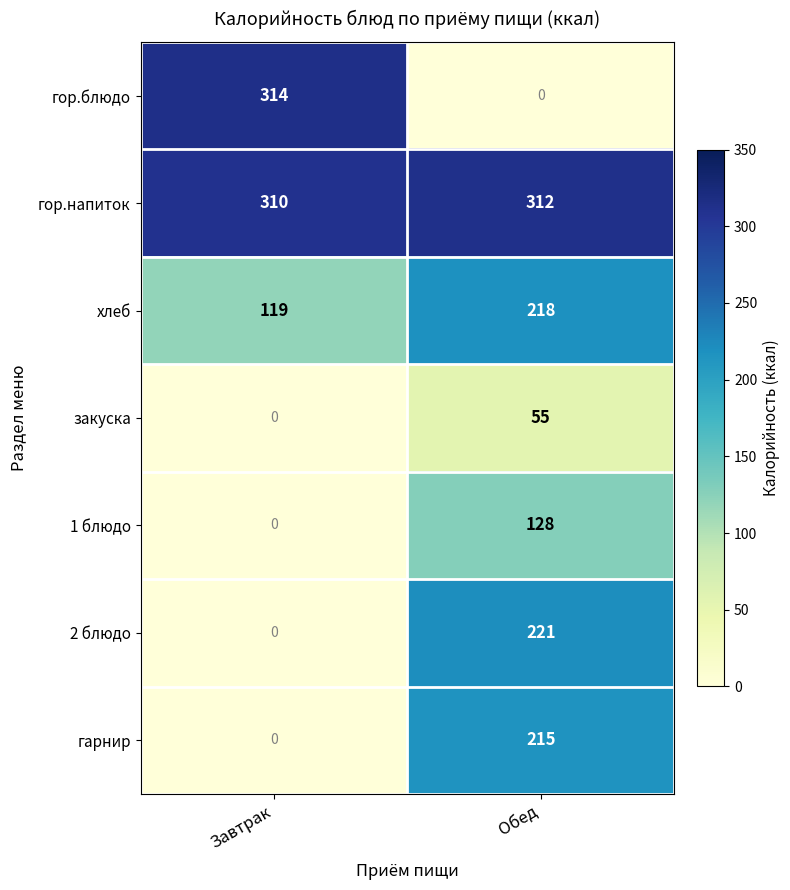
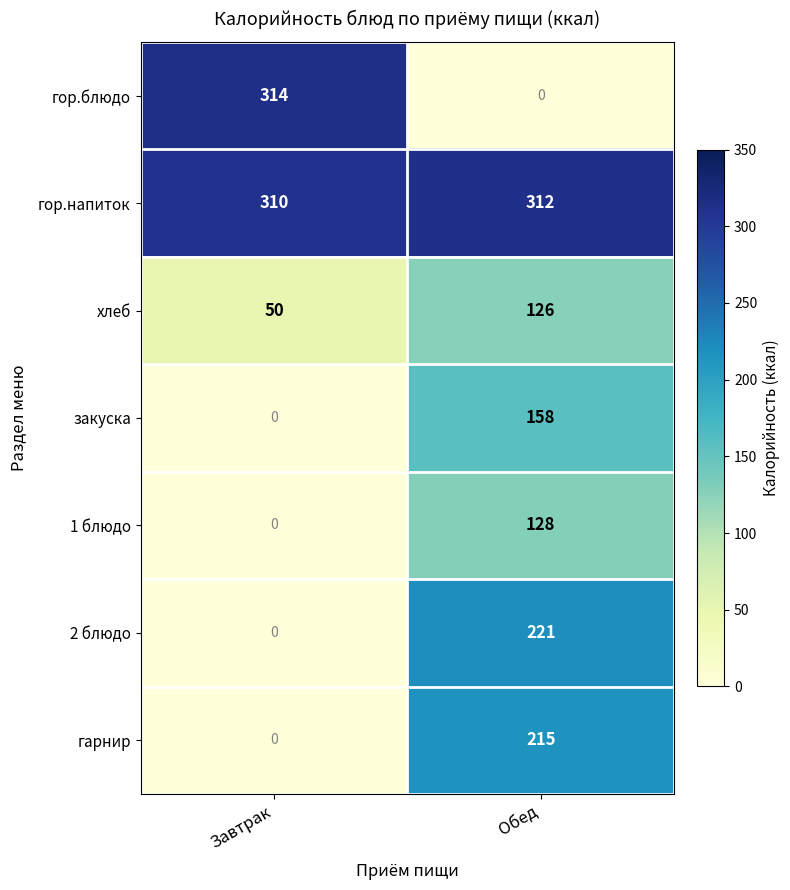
хлеб, Завтрак: 119 -> 50
хлеб, Обед: 218 -> 126
закуска, Обед: 55 -> 158
